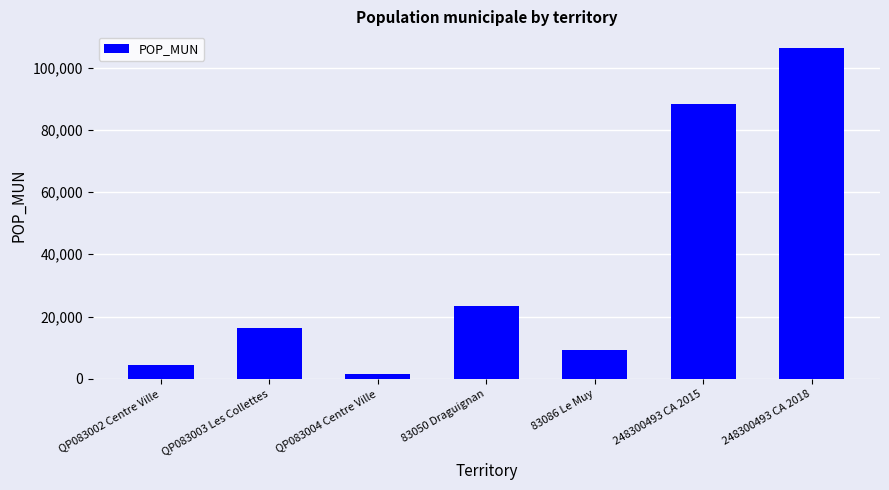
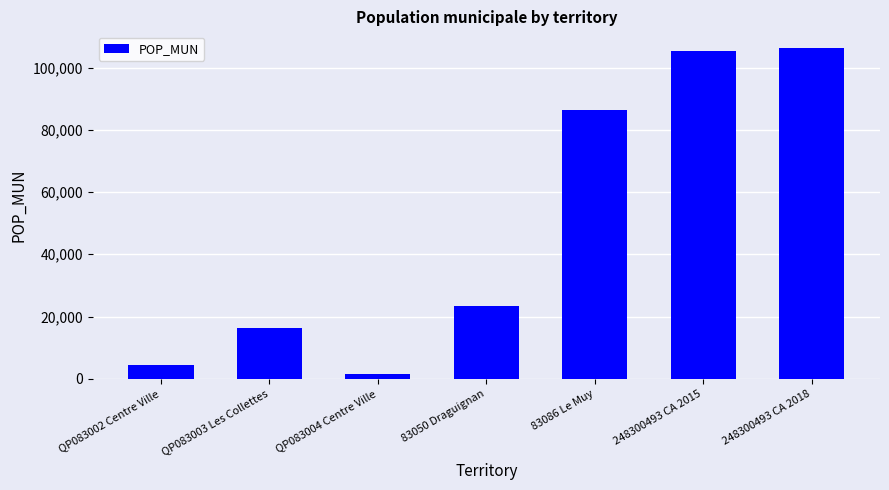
83086 Le Muy: 9,000 -> 87,000
248300493 CA 2015: 88,000 -> 105,000
